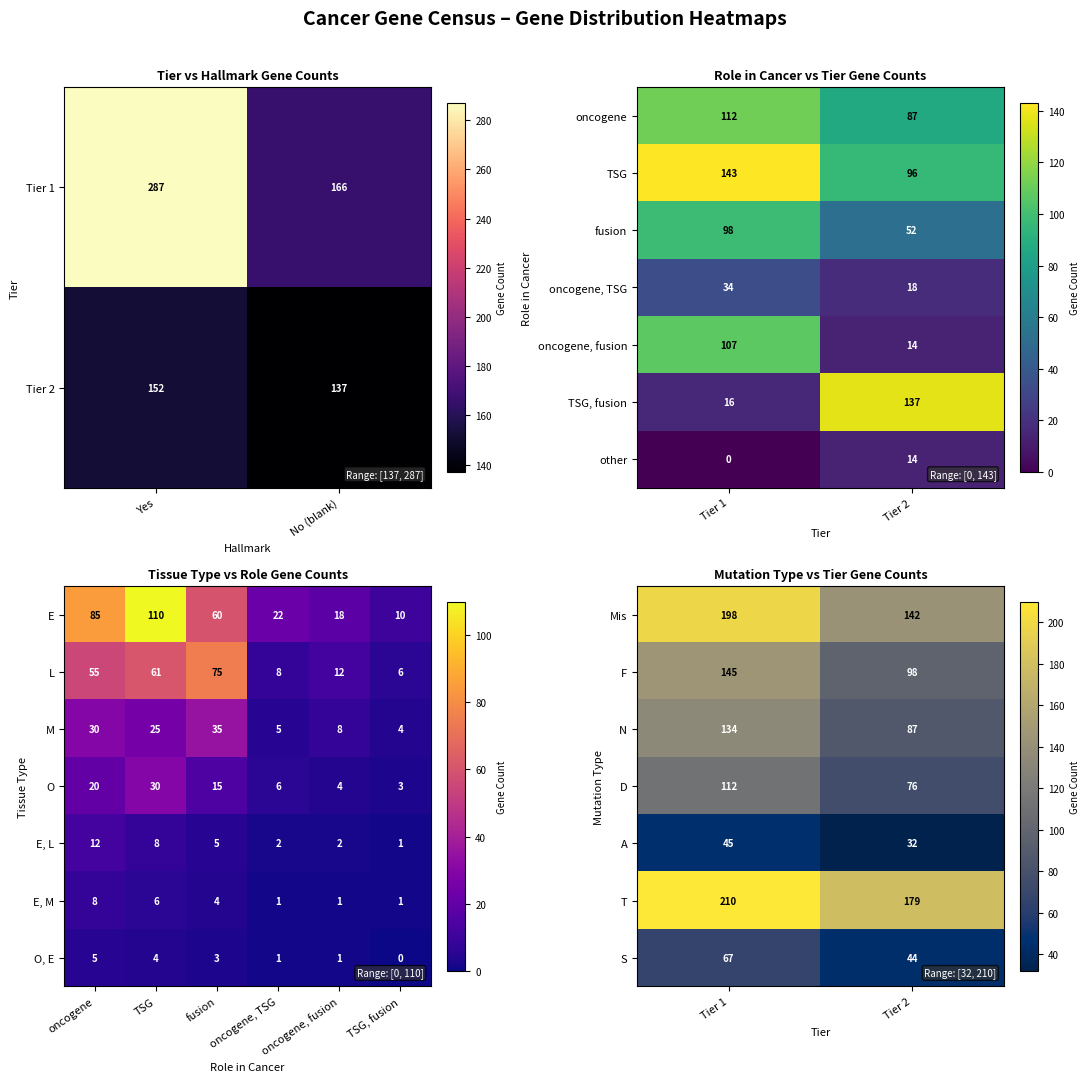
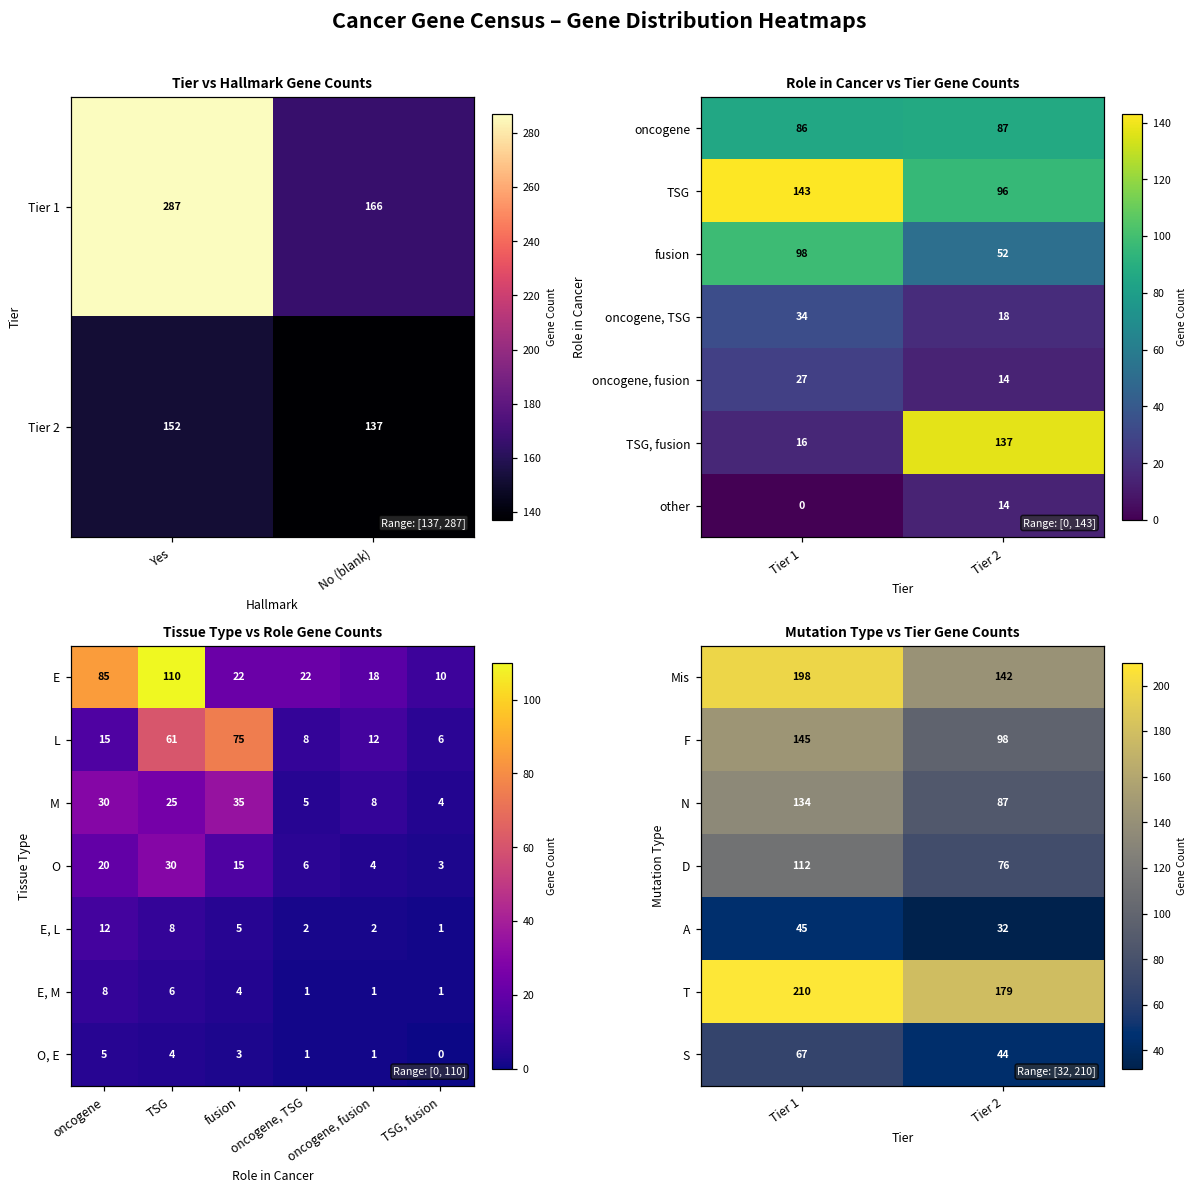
Role in Cancer vs Tier Gene Counts, oncogene, Tier 1: 112 -> 86
Role in Cancer vs Tier Gene Counts, oncogene, fusion, Tier 1: 107 -> 27
Tissue Type vs Role Gene Counts, E, fusion: 60 -> 22
Tissue Type vs Role Gene Counts, L, oncogene: 55 -> 15
